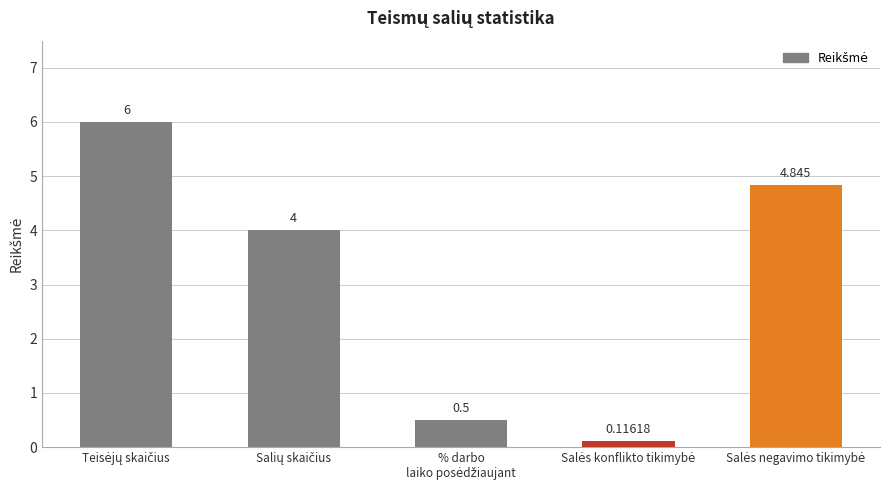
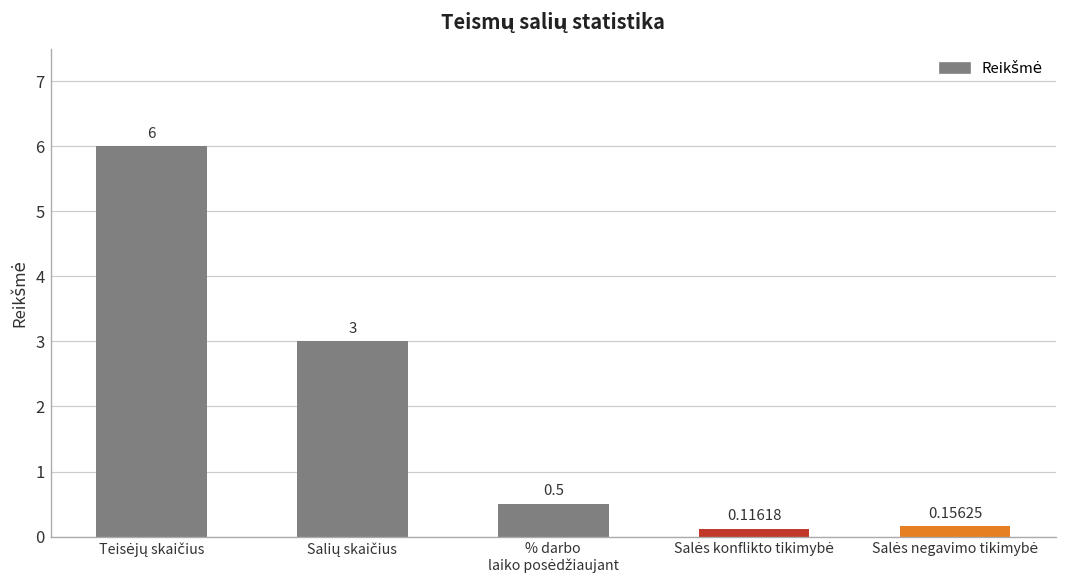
Salių skaičius: 4 -> 3
Salės negavimo tikimybė: 4.845 -> 0.15625
